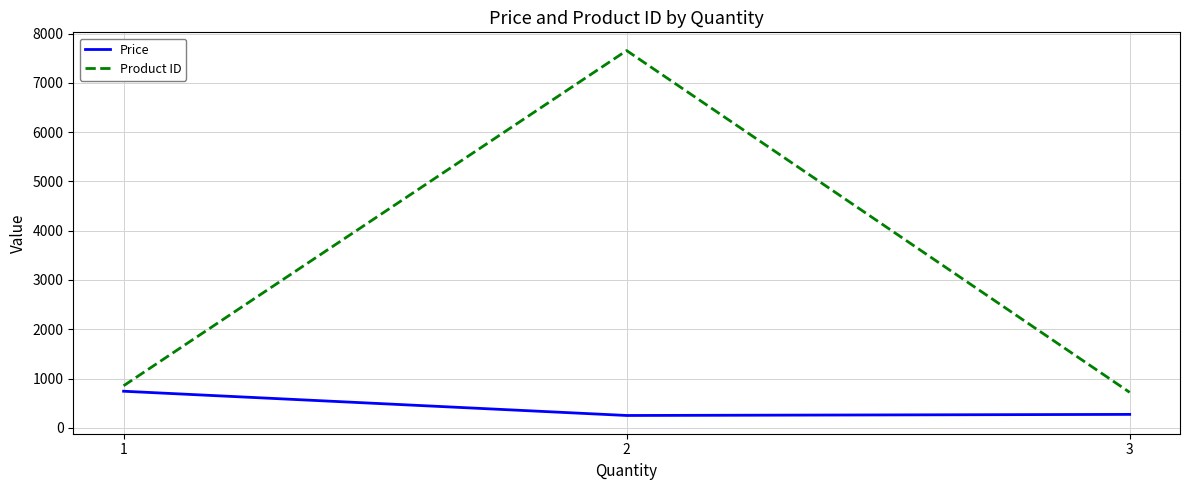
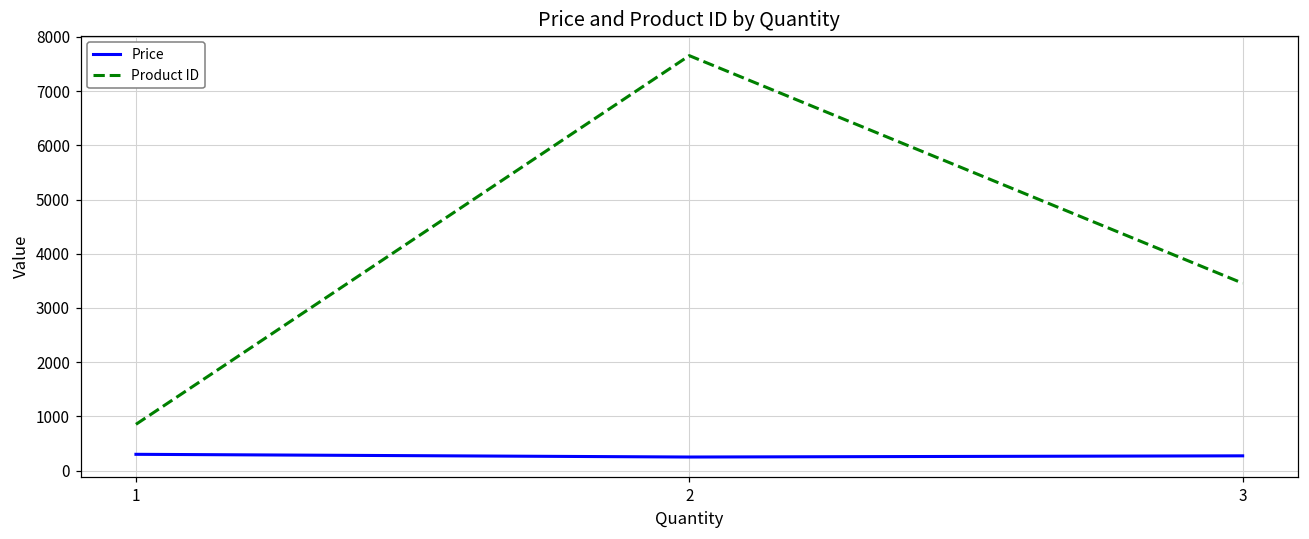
Price, 1: 700 -> 300
Product ID, 3: 700 -> 3500
